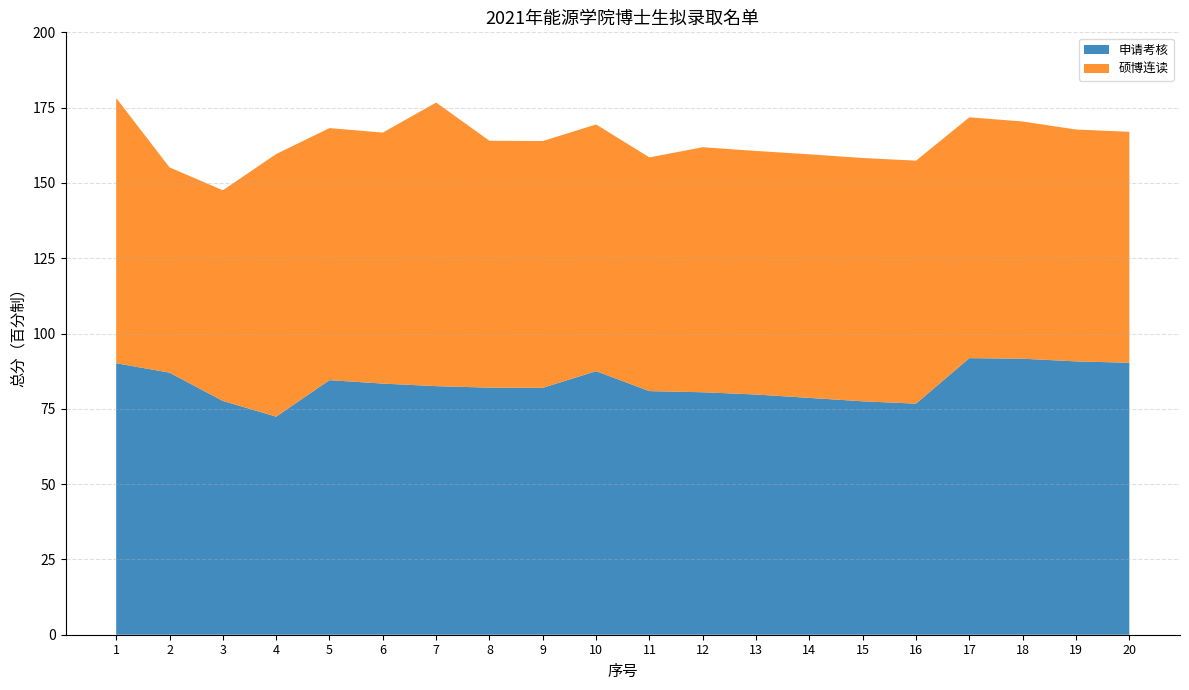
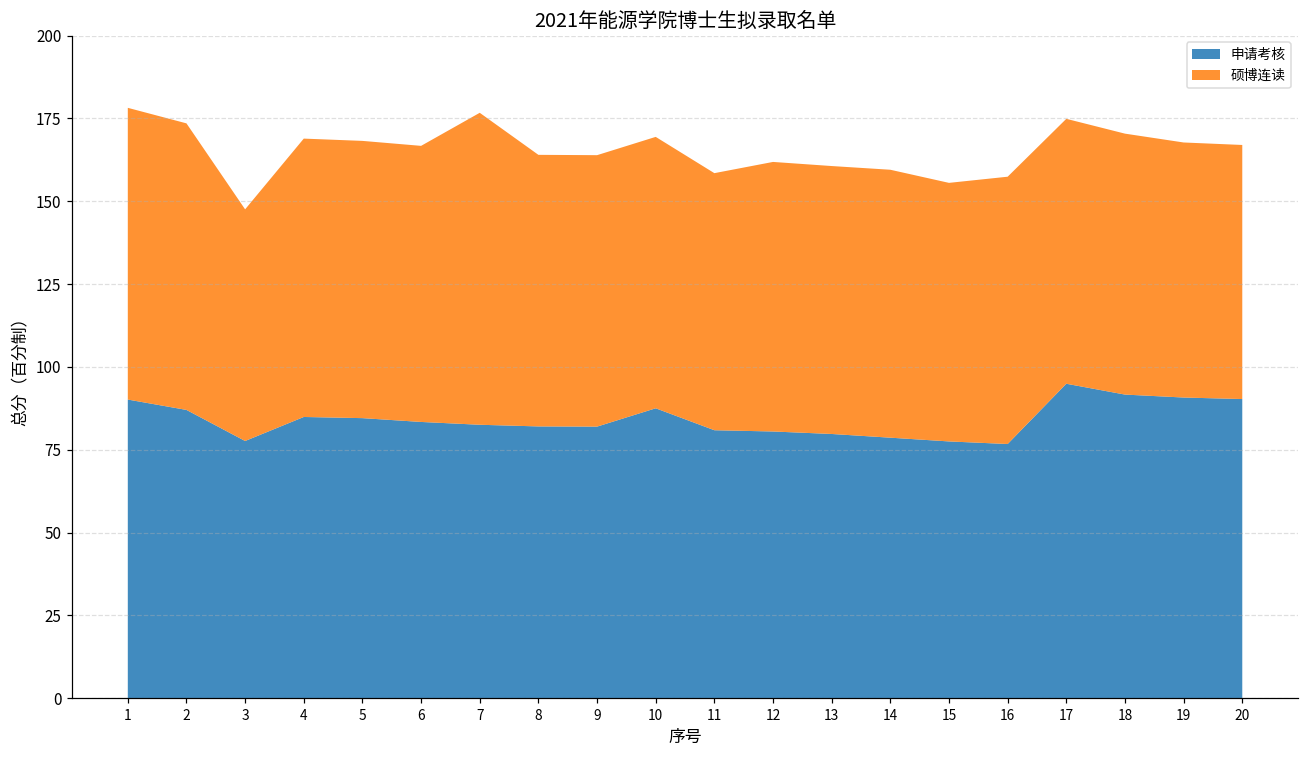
硕博连读, 2: 68 -> 86
申请考核, 4: 72 -> 85
硕博连读, 4: 87 -> 84
硕博连读, 15: 81 -> 78
申请考核, 17: 92 -> 95
